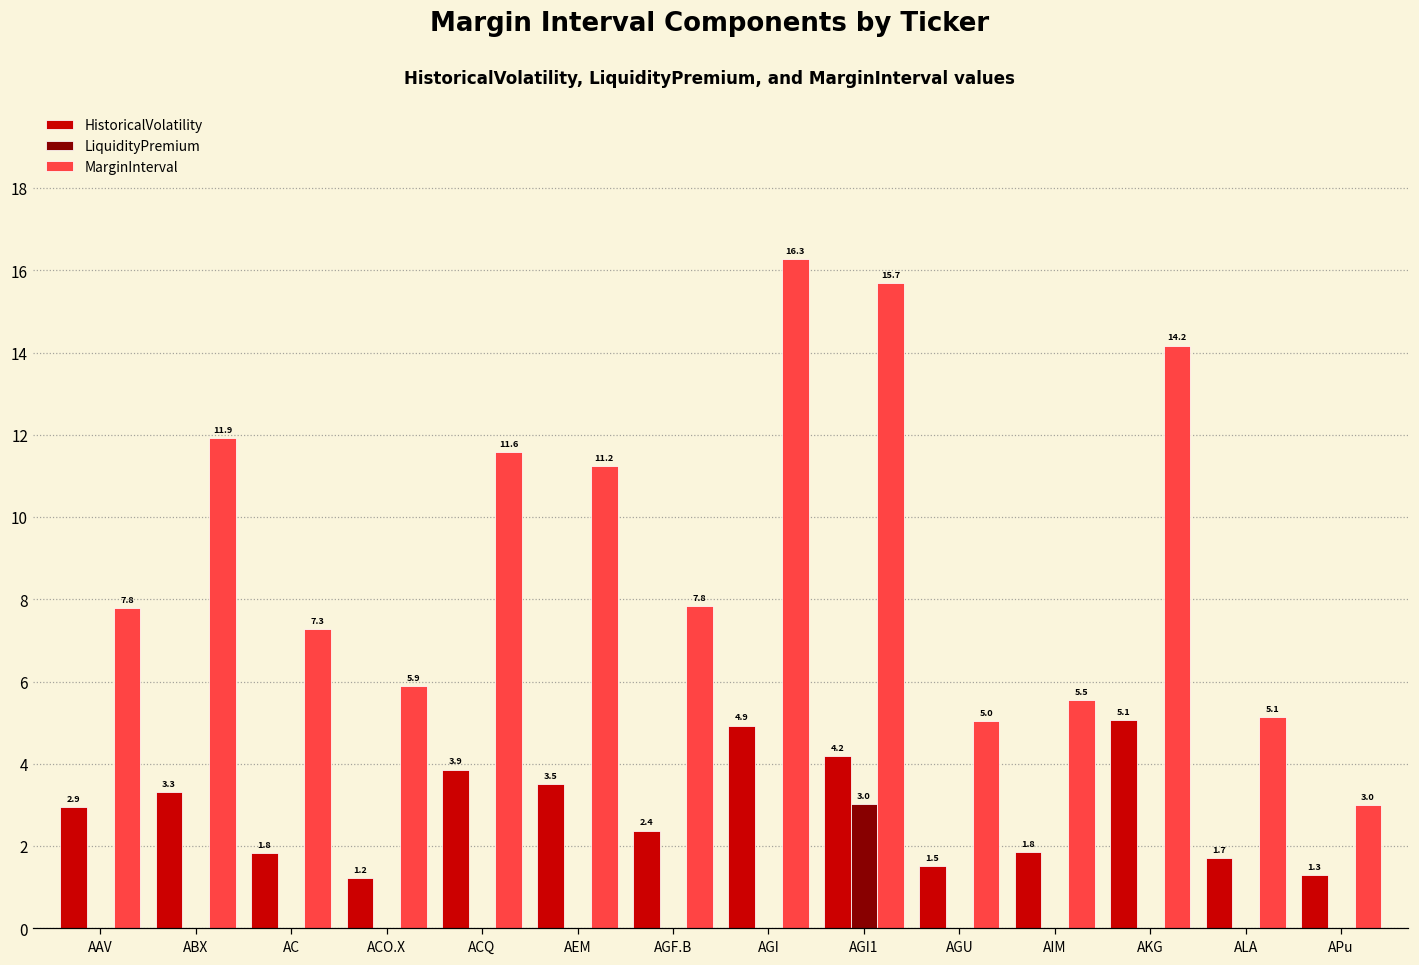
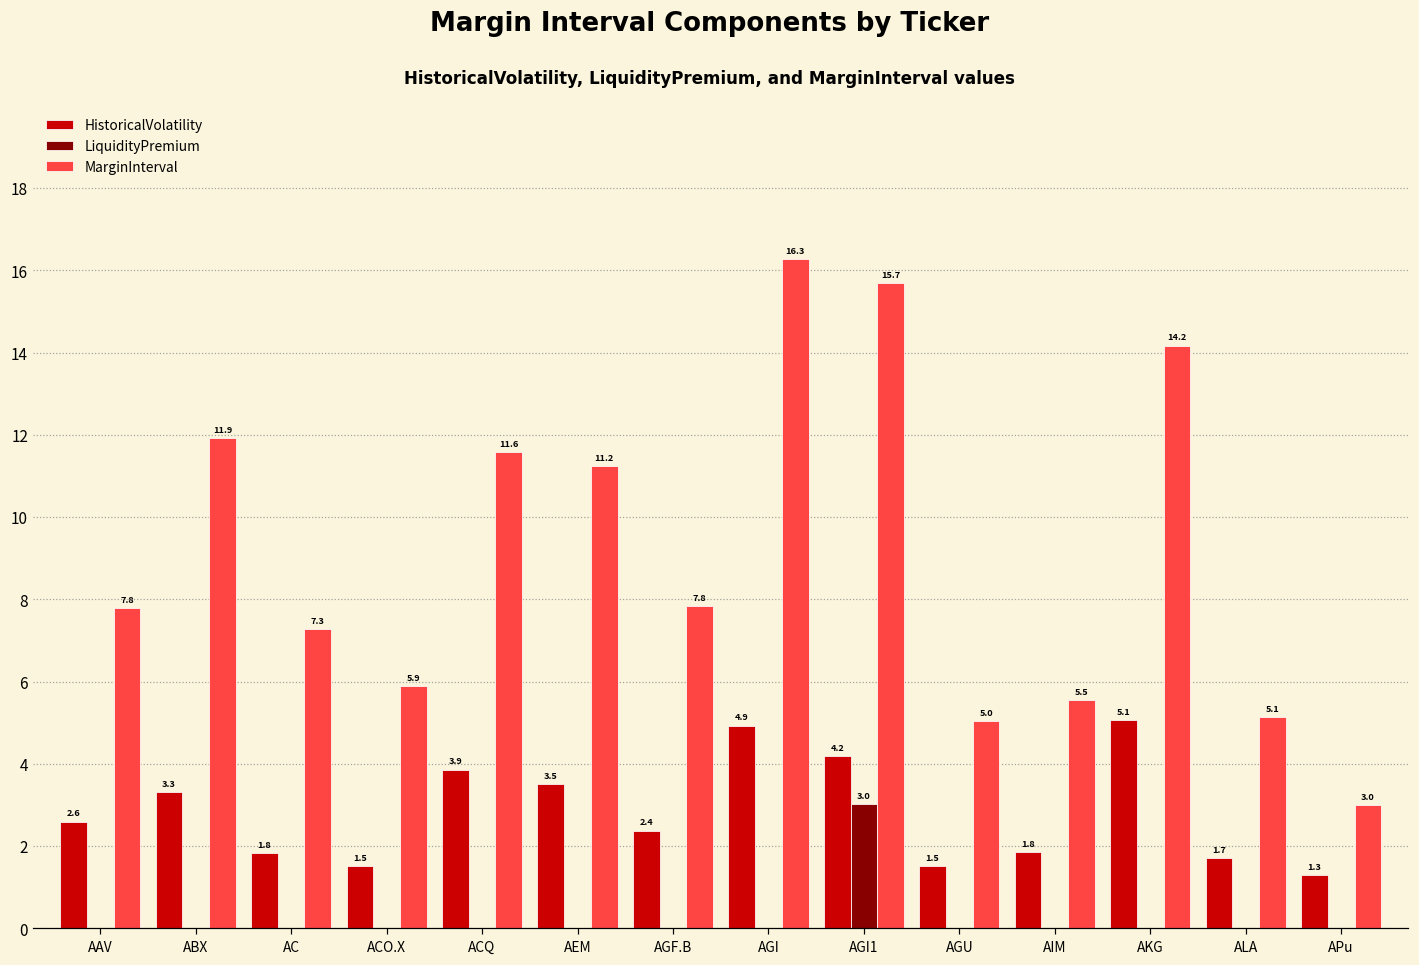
HistoricalVolatility, AAV: 2.9 -> 2.6
HistoricalVolatility, ACO.X: 1.2 -> 1.5
